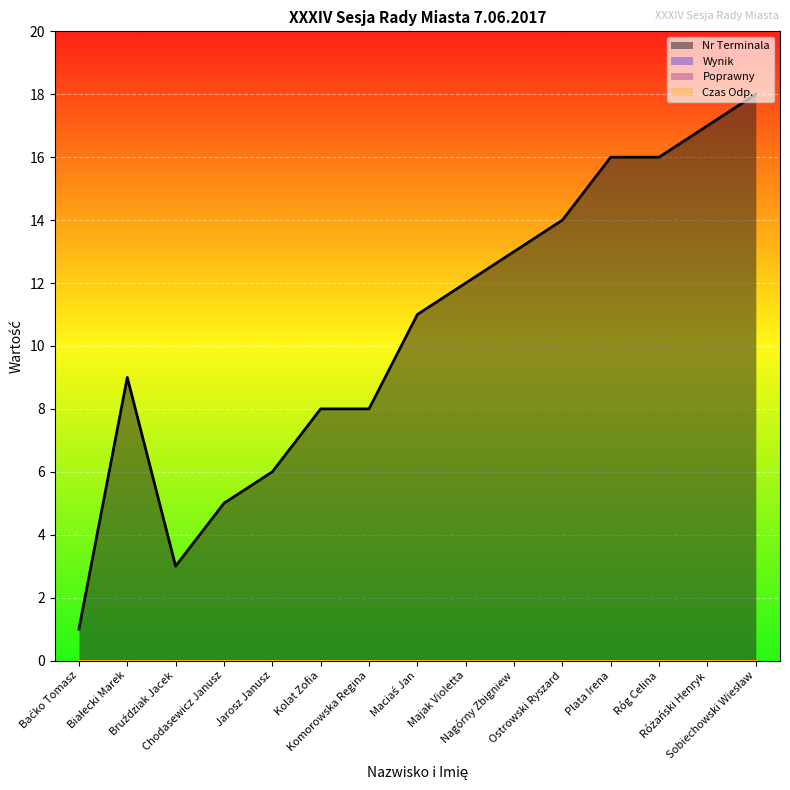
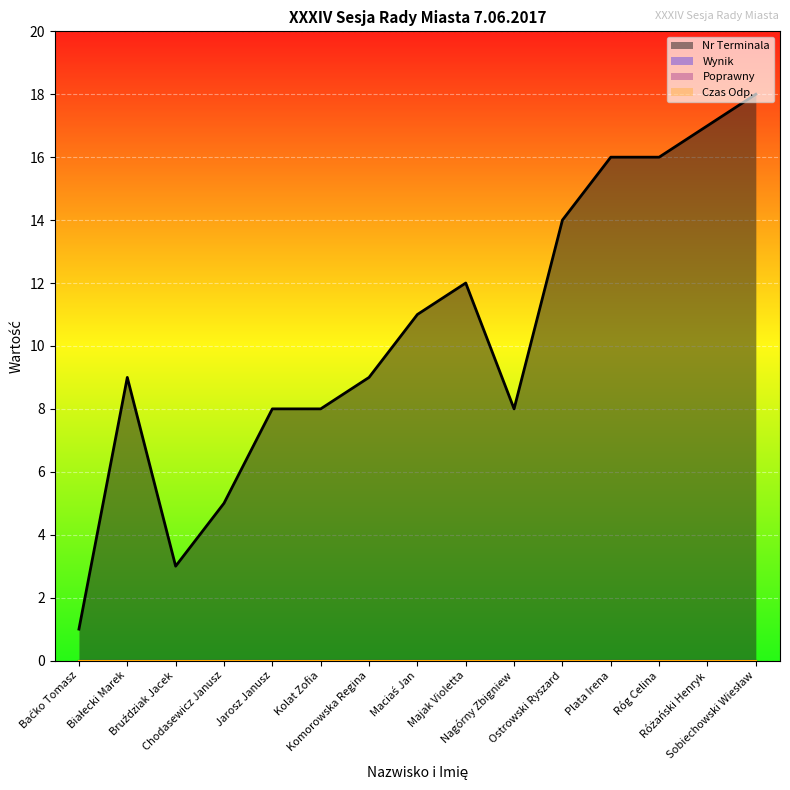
Nr Terminala, Jarosz Janusz: 6 -> 8
Nr Terminala, Komorowska Regina: 8 -> 9
Nr Terminala, Nagórny Zbigniew: 13 -> 8
